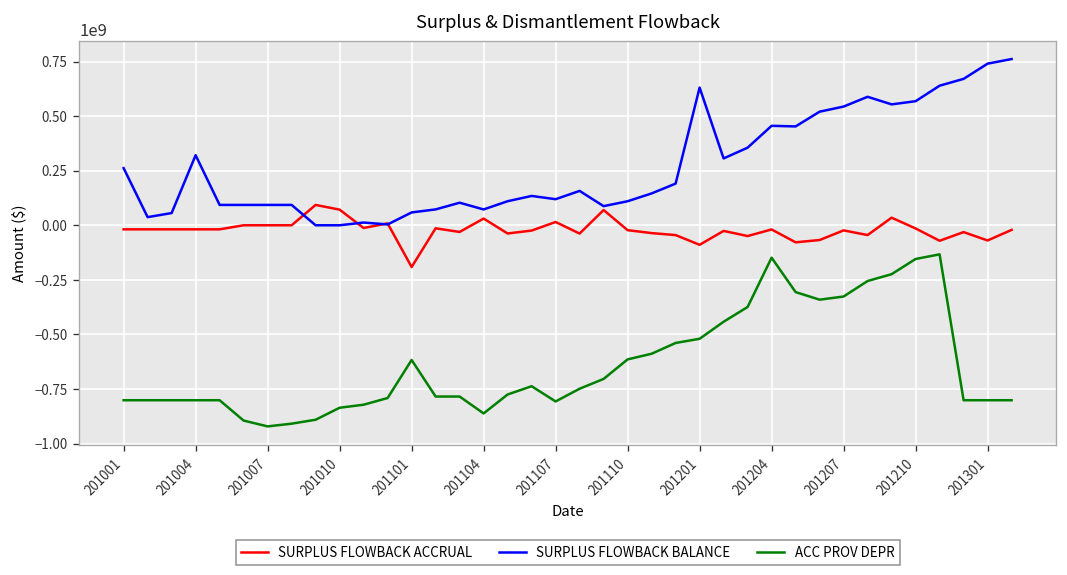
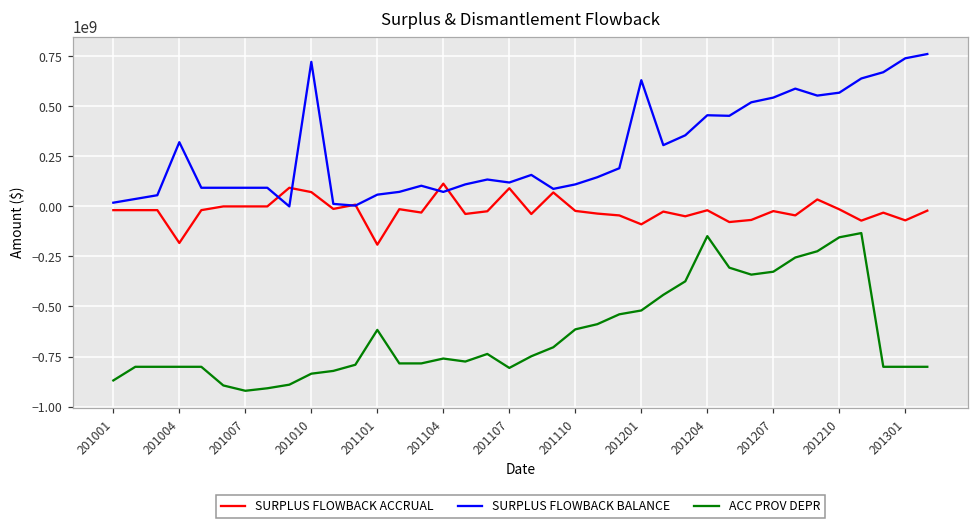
SURPLUS FLOWBACK BALANCE, 201001: 260000000 -> 20000000
ACC PROV DEPR, 201001: -800000000 -> -870000000
SURPLUS FLOWBACK ACCRUAL, 201004: -20000000 -> -180000000
SURPLUS FLOWBACK BALANCE, 201010: 0 -> 720000000
SURPLUS FLOWBACK ACCRUAL, 201104: 30000000 -> 110000000
ACC PROV DEPR, 201104: -860000000 -> -760000000
SURPLUS FLOWBACK ACCRUAL, 201107: 10000000 -> 90000000
